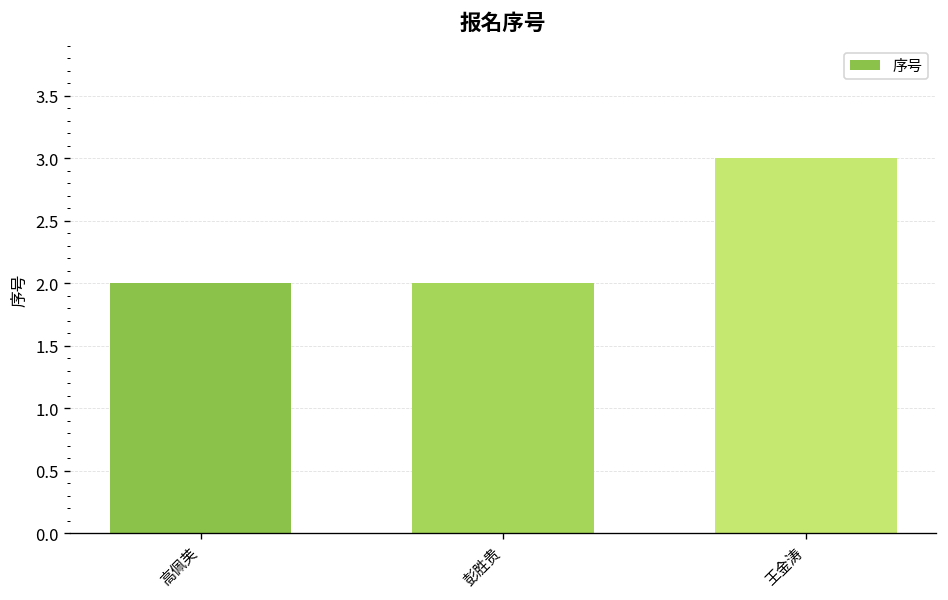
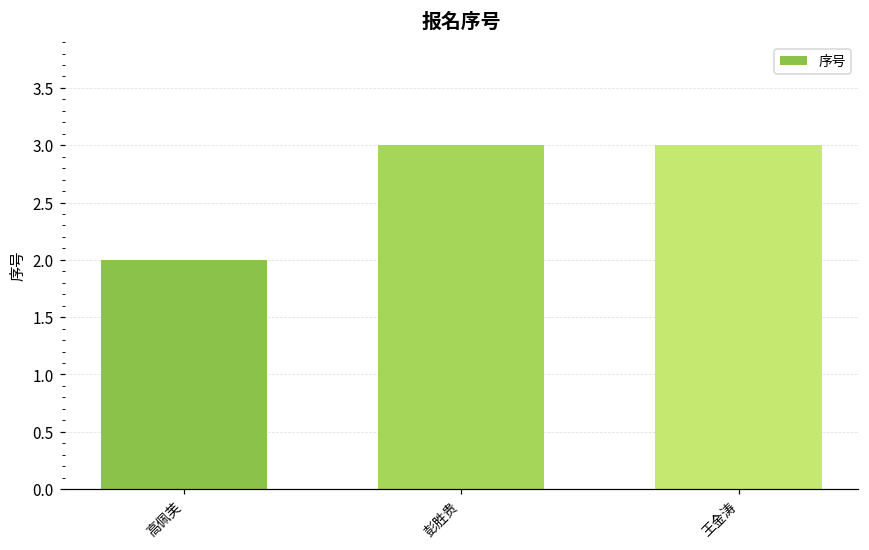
彭胜贵: 2 -> 3
